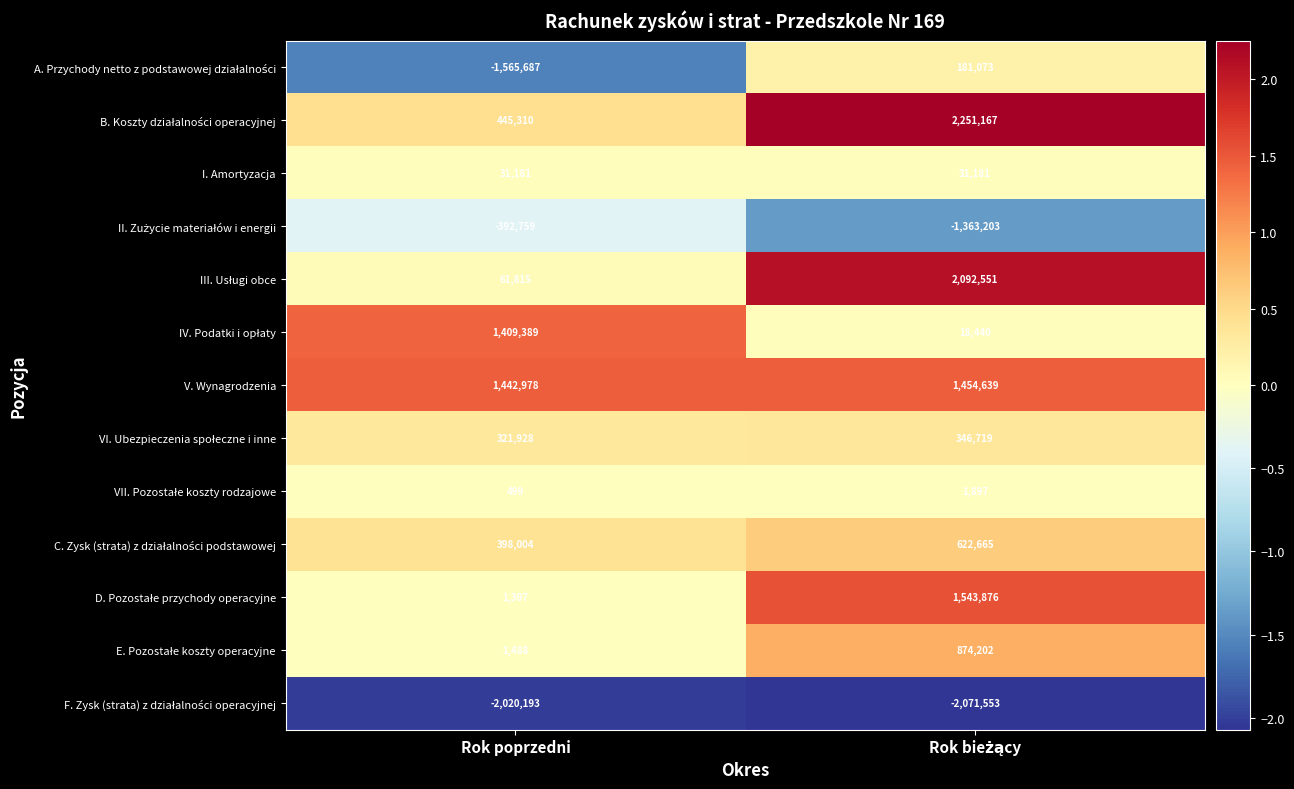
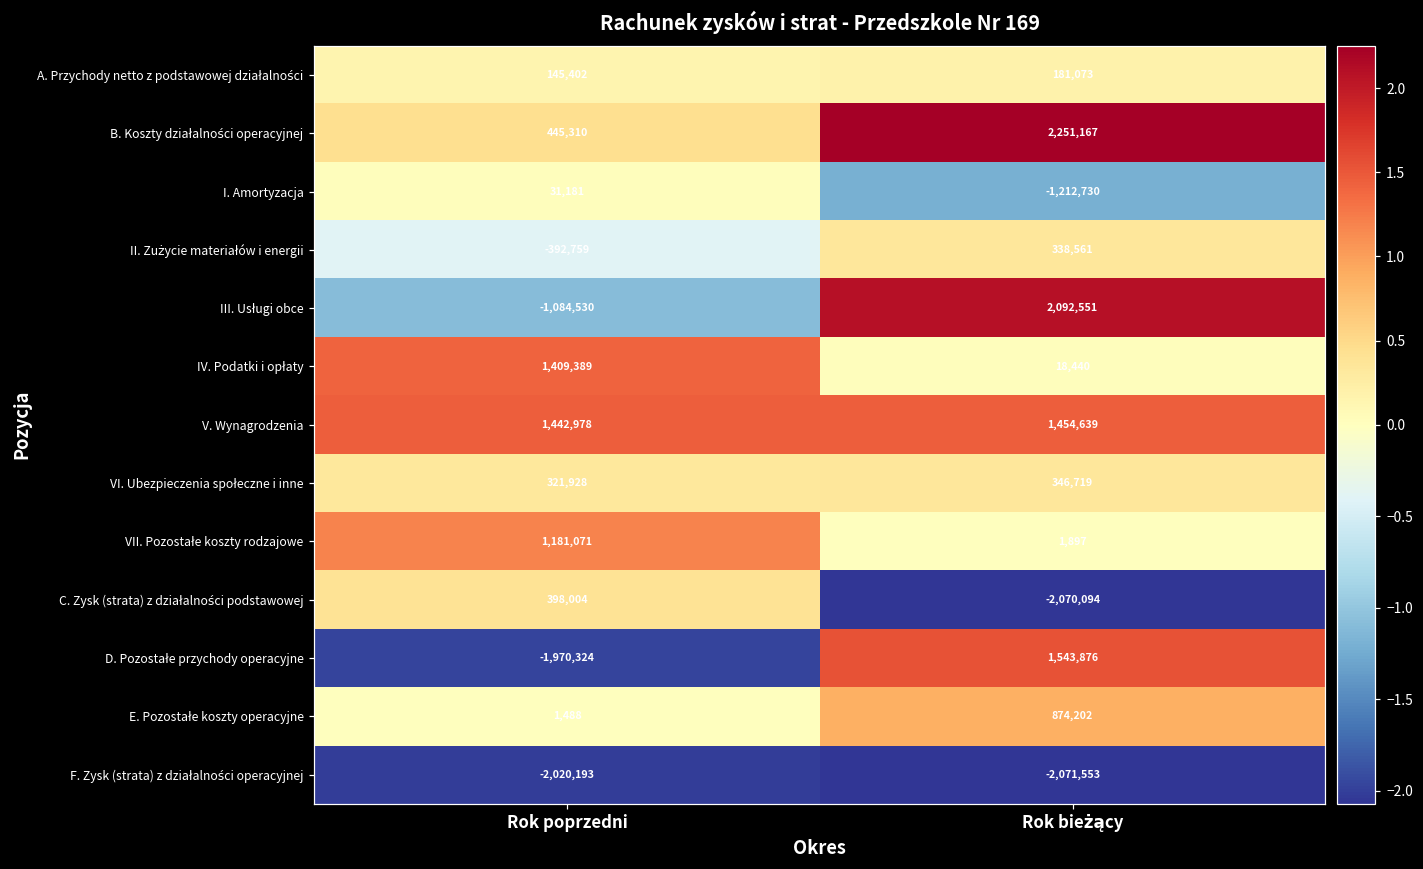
A. Przychody netto z podstawowej działalności, Rok poprzedni: -1,565,687 -> 145,402
I. Amortyzacja, Rok bieżący: 31,181 -> -1,212,730
II. Zużycie materiałów i energii, Rok bieżący: -1,363,203 -> 338,561
III. Usługi obce, Rok poprzedni: 61,815 -> -1,084,530
VII. Pozostałe koszty rodzajowe, Rok poprzedni: 499 -> 1,181,071
C. Zysk (strata) z działalności podstawowej, Rok bieżący: 622,665 -> -2,070,094
D. Pozostałe przychody operacyjne, Rok poprzedni: 1,307 -> -1,970,324
